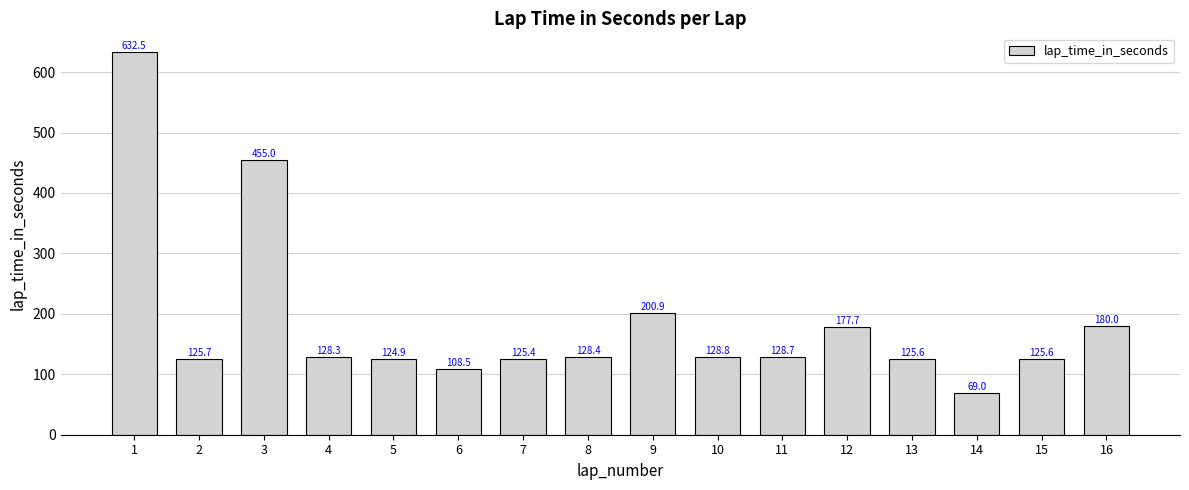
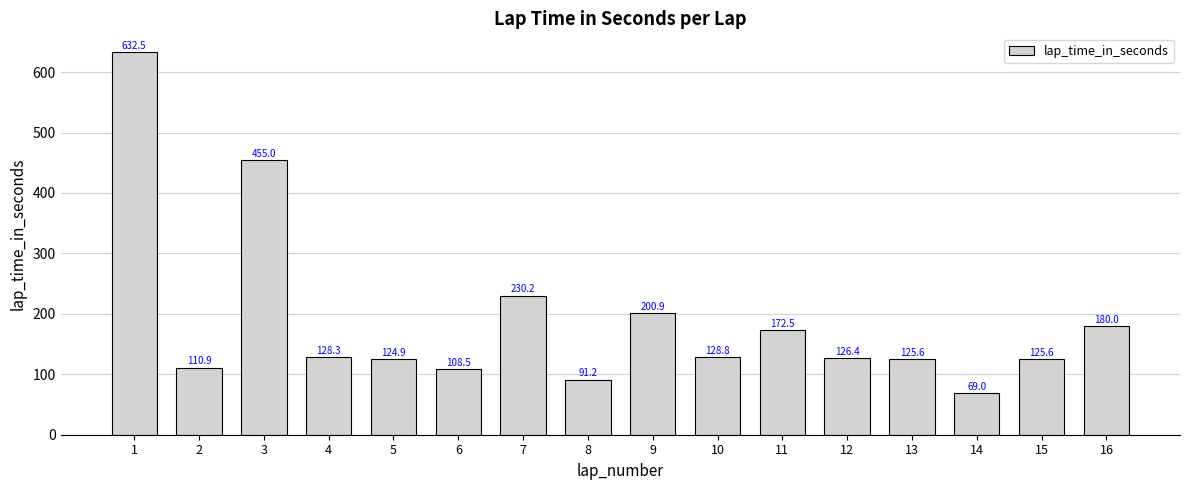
2: 125.7 -> 110.9
7: 125.4 -> 230.2
8: 128.4 -> 91.2
11: 128.7 -> 172.5
12: 177.7 -> 126.4
